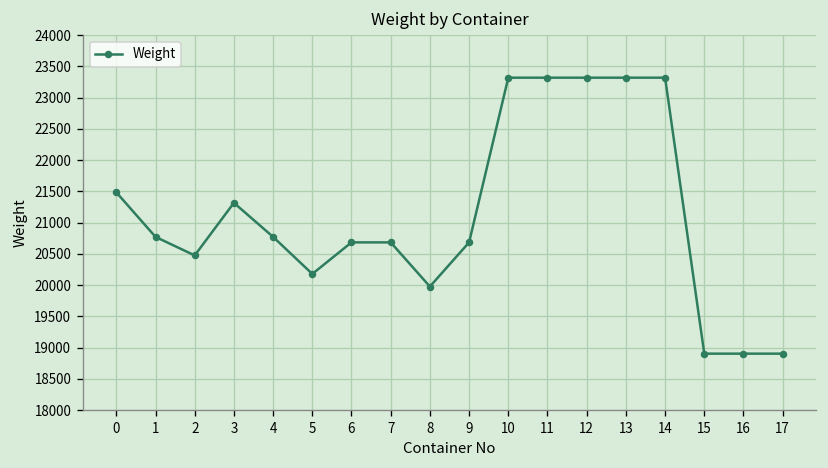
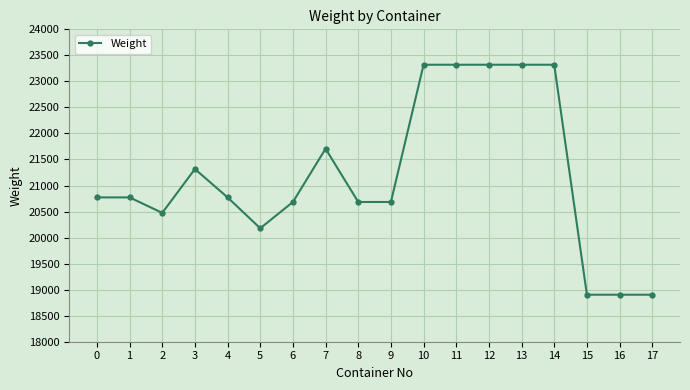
0: 21500 -> 20800
7: 20700 -> 21700
8: 20000 -> 20700
